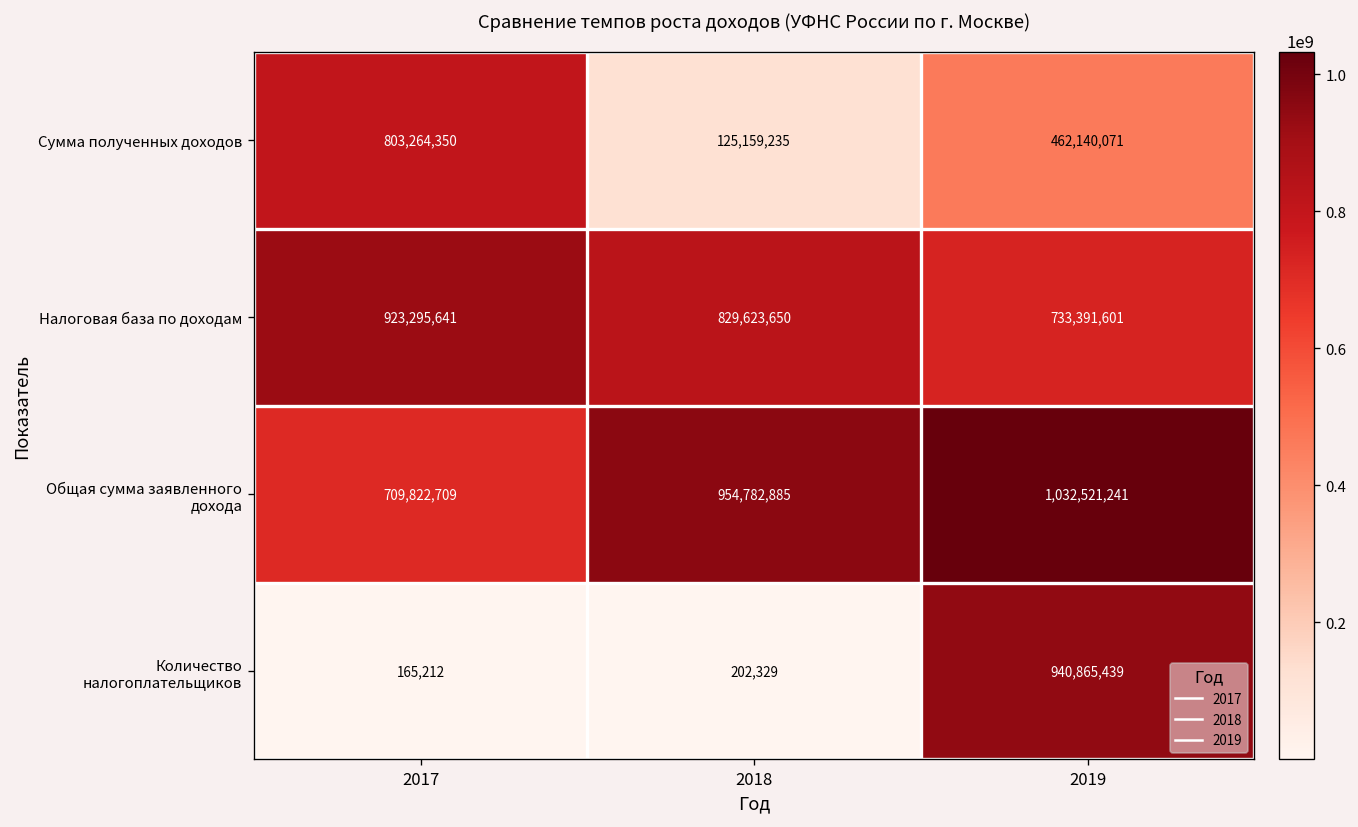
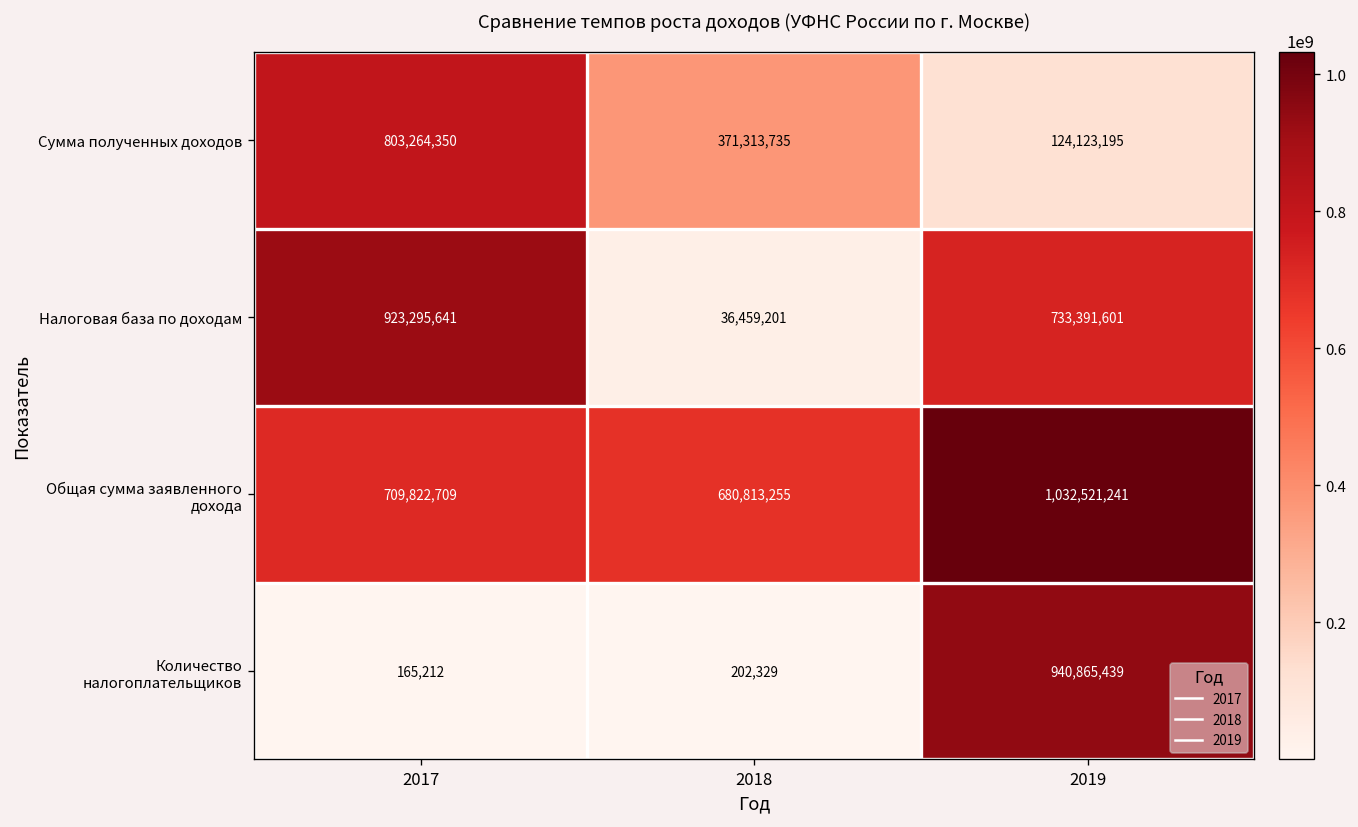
Сумма полученных доходов, 2018: 125,159,235 -> 371,313,735
Сумма полученных доходов, 2019: 462,140,071 -> 124,123,195
Налоговая база по доходам, 2018: 829,623,650 -> 36,459,201
Общая сумма заявленного дохода, 2018: 954,782,885 -> 680,813,255
